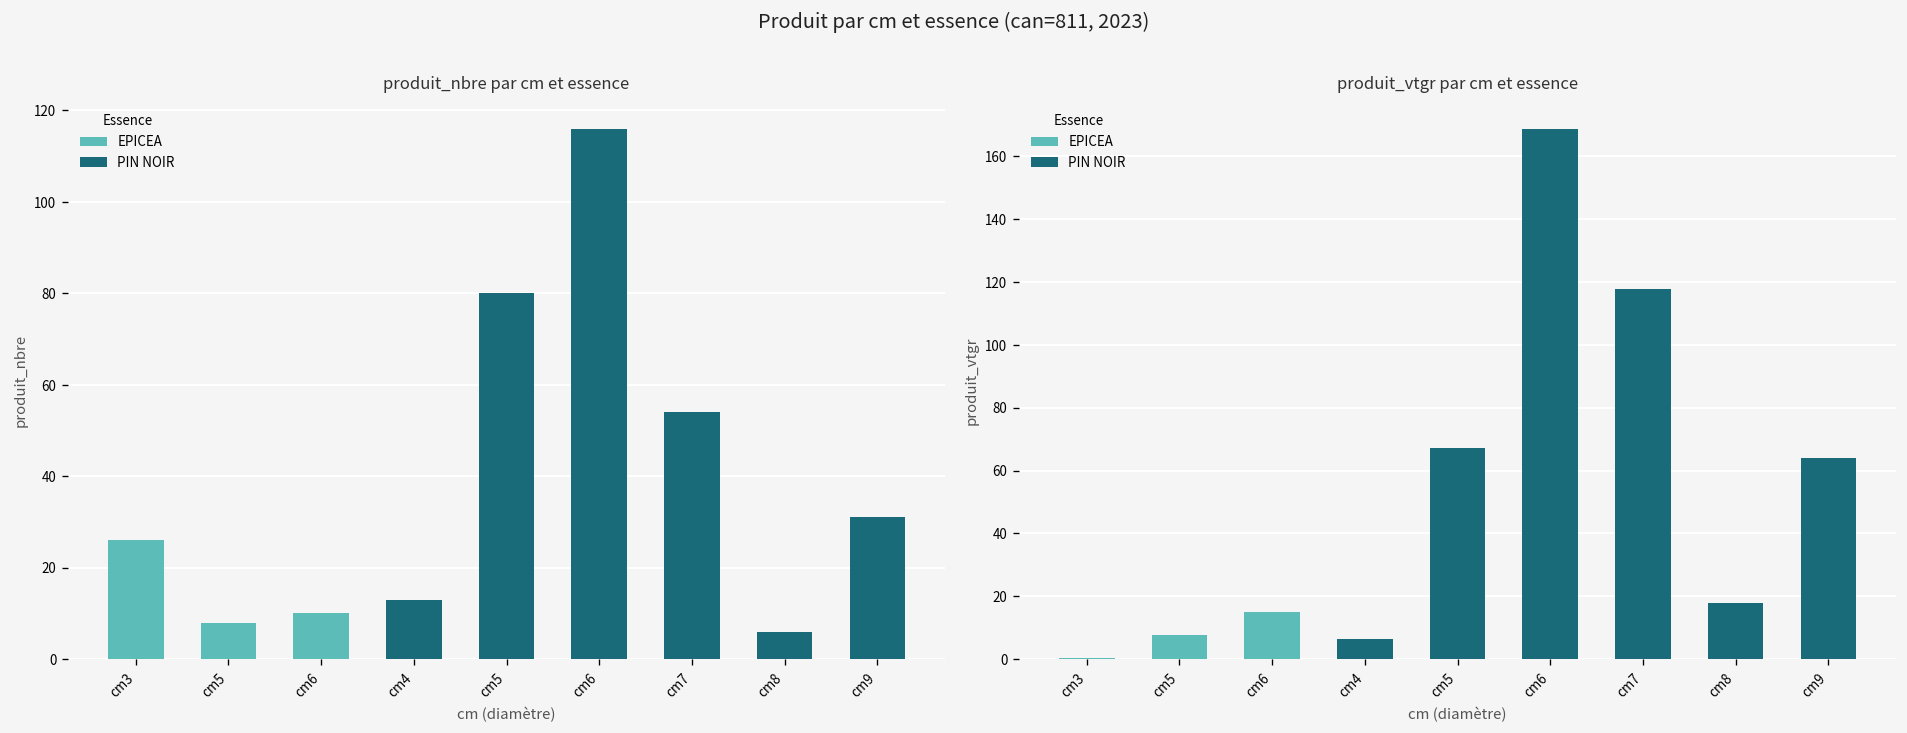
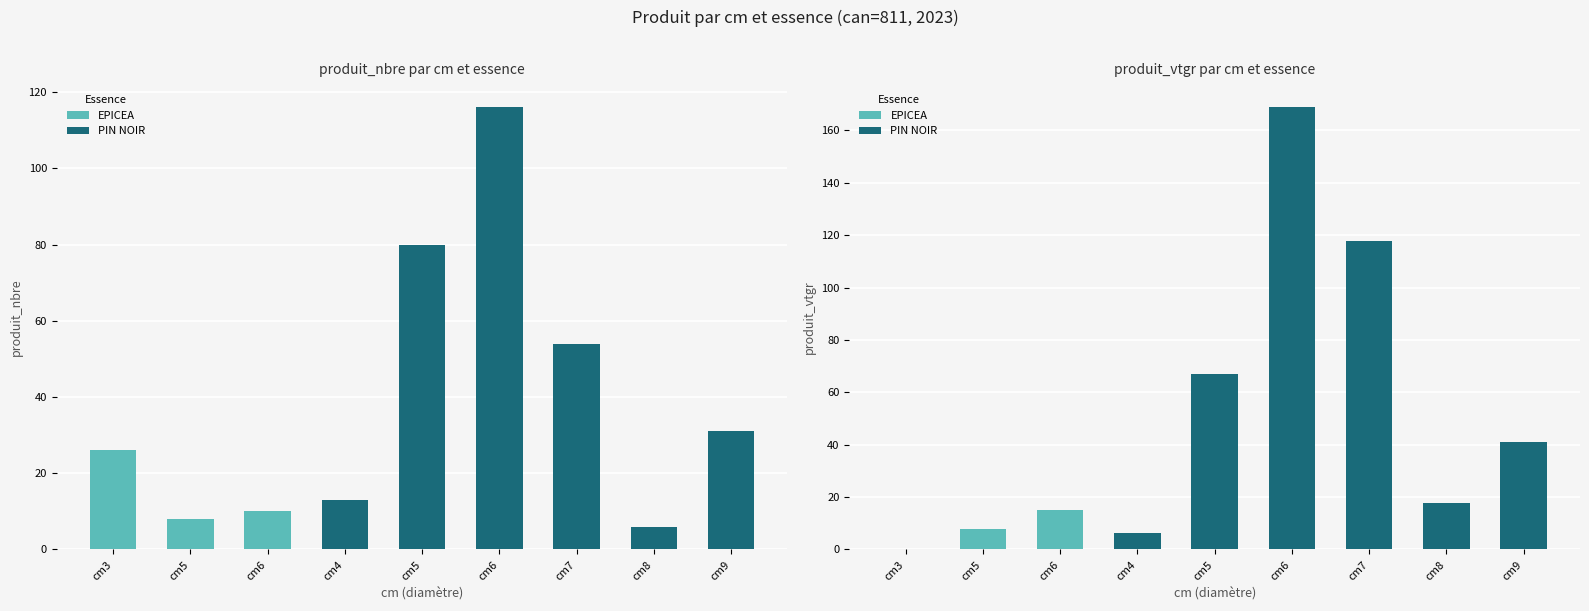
produit_vtgr par cm et essence, cm9: 64 -> 41
